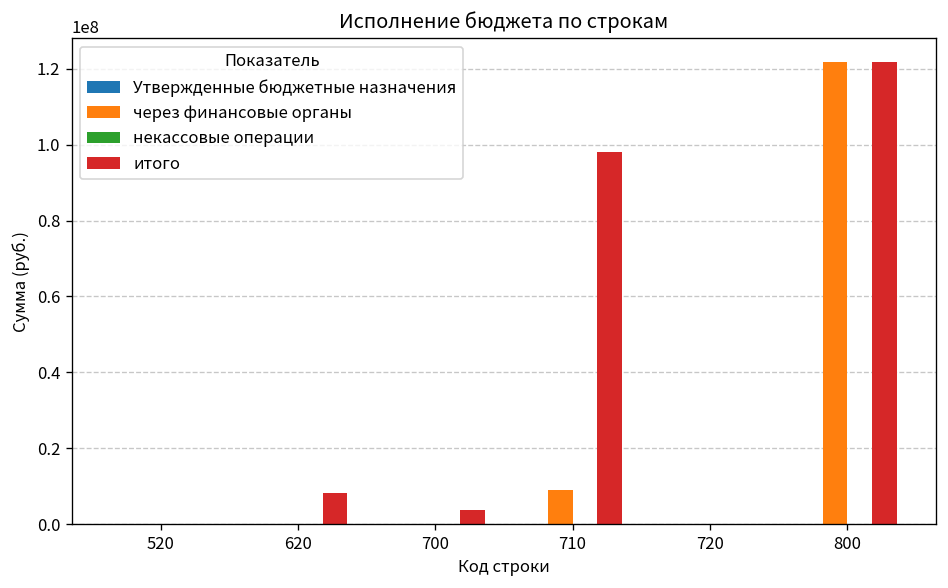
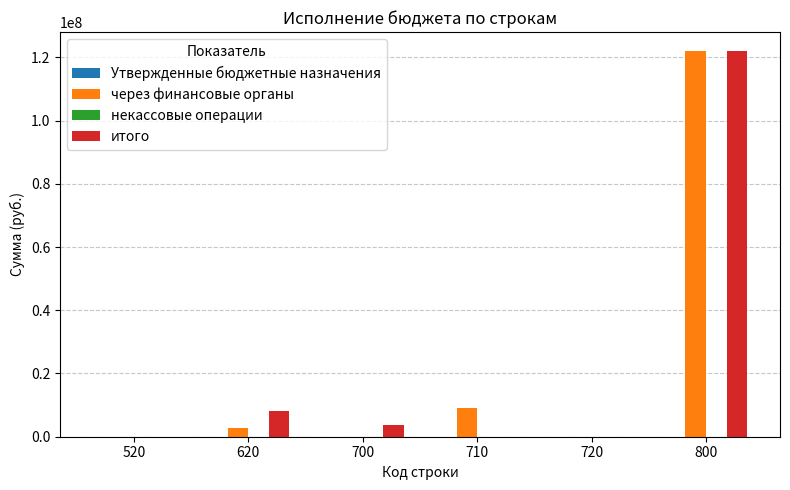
через финансовые органы, 620: 0 -> 3000000
итого, 710: 98000000 -> 0
